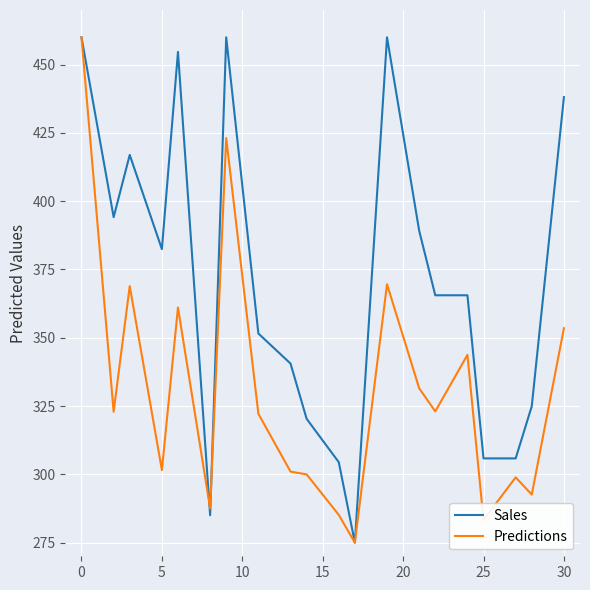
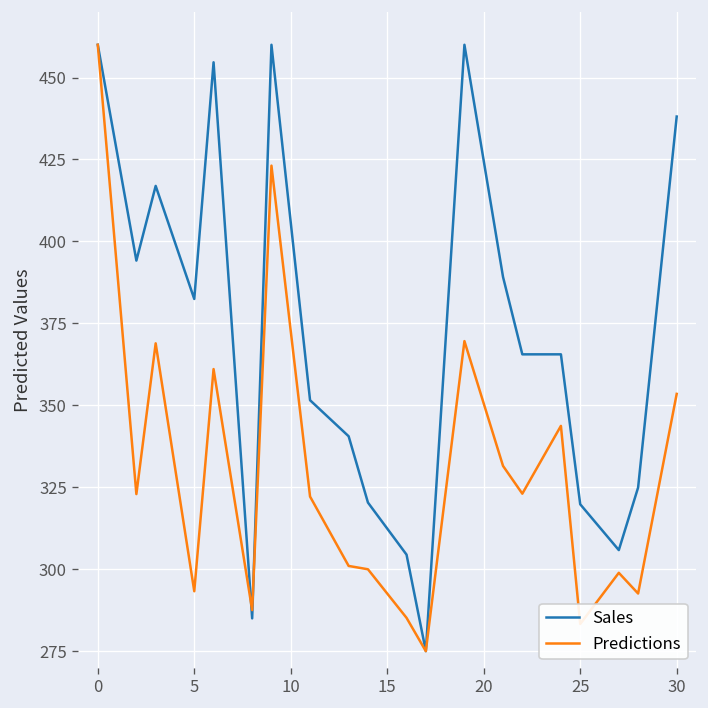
Predictions, 5: 302 -> 293
Sales, 25: 306 -> 320
